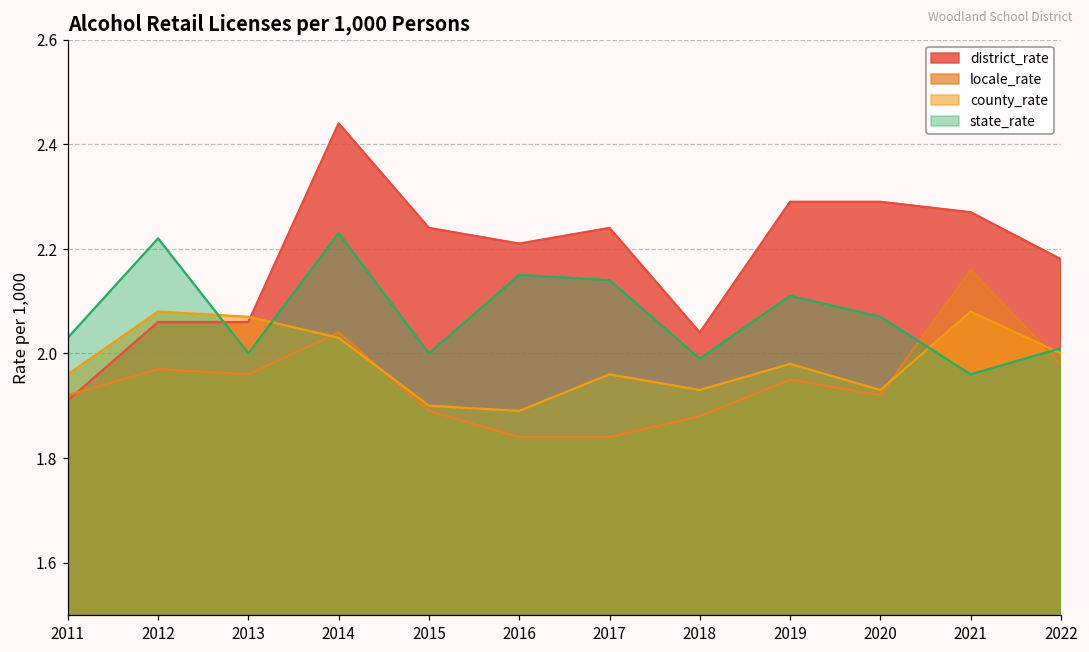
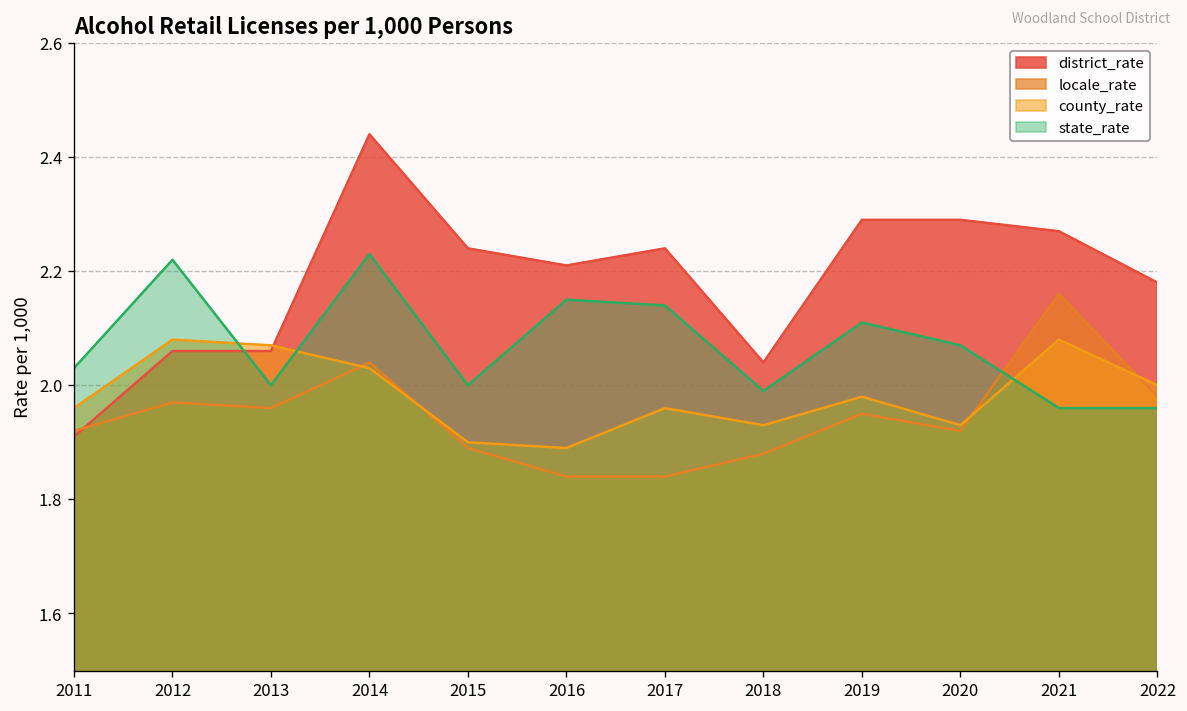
state_rate, 2022: 2.01 -> 1.96
